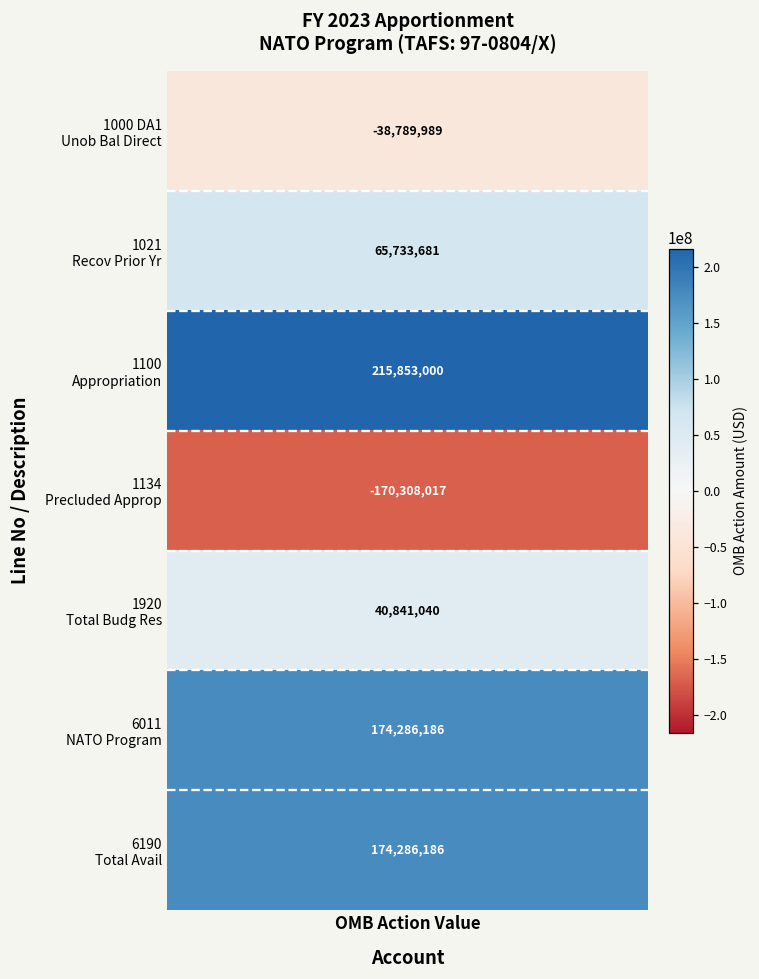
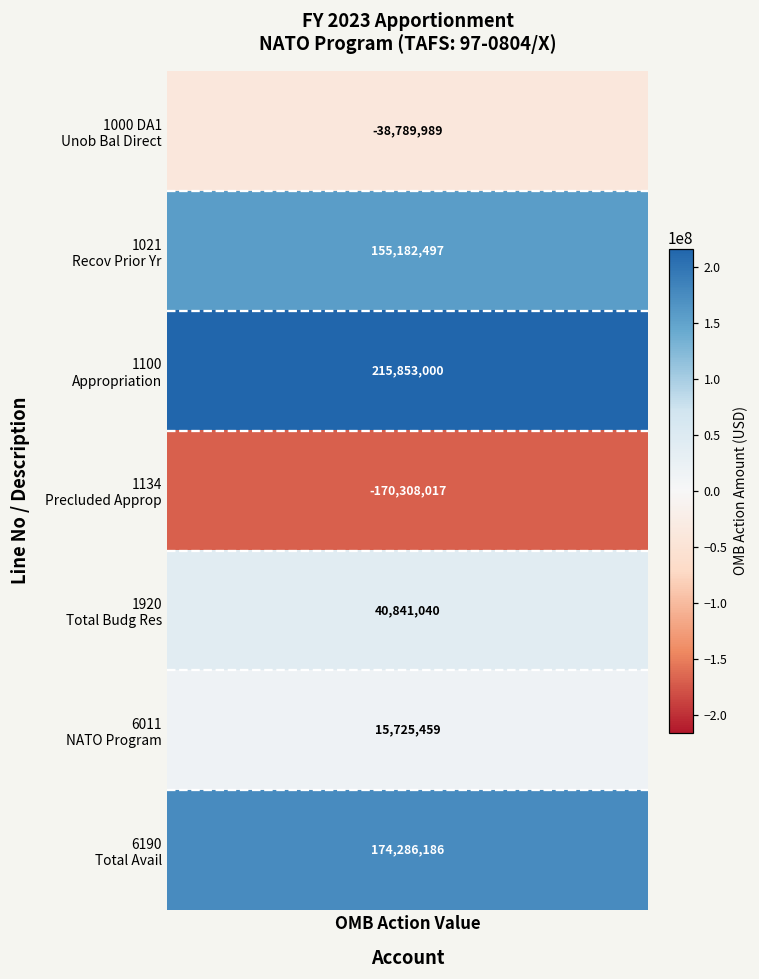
1021 Recov Prior Yr, OMB Action Value: 65,733,681 -> 155,182,497
6011 NATO Program, OMB Action Value: 174,286,186 -> 15,725,459
